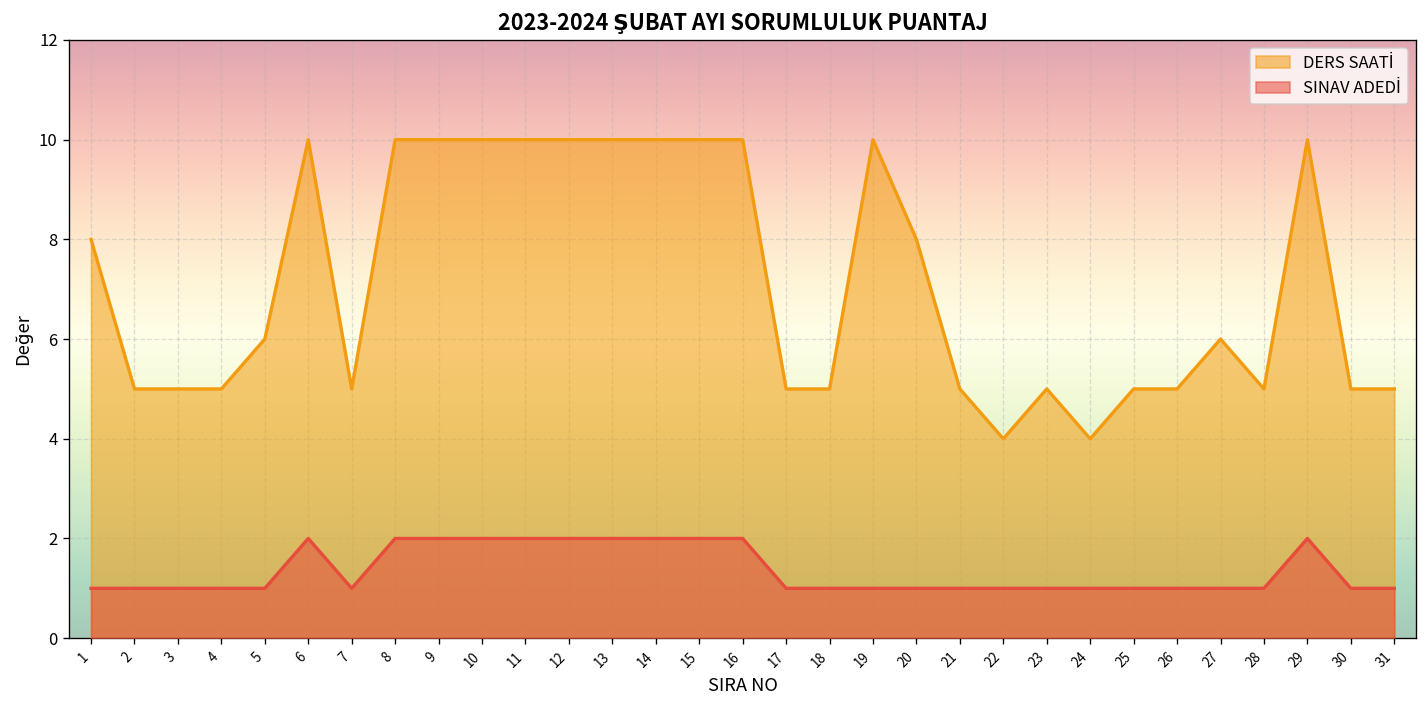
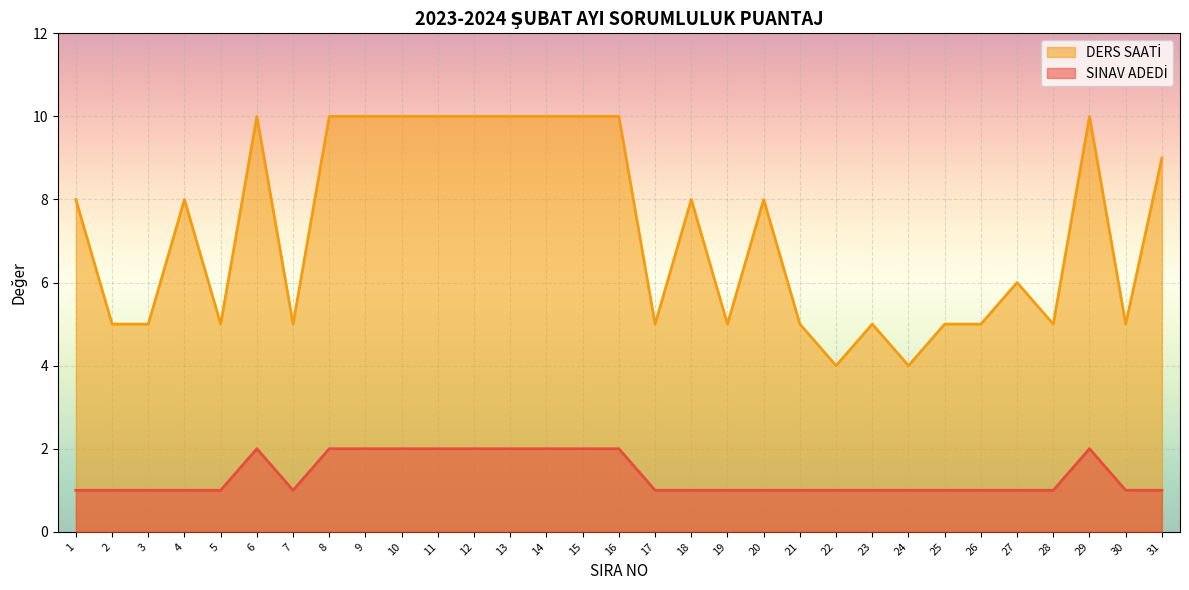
DERS SAATİ, 4: 5 -> 8
DERS SAATİ, 5: 6 -> 5
DERS SAATİ, 18: 5 -> 8
DERS SAATİ, 19: 10 -> 5
DERS SAATİ, 31: 5 -> 9
